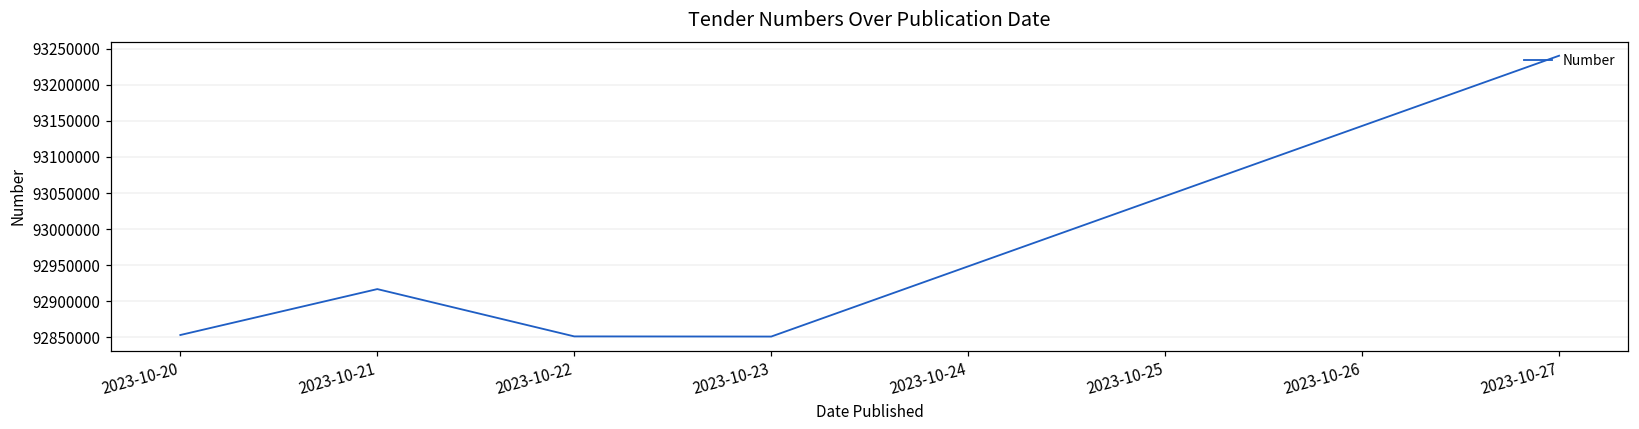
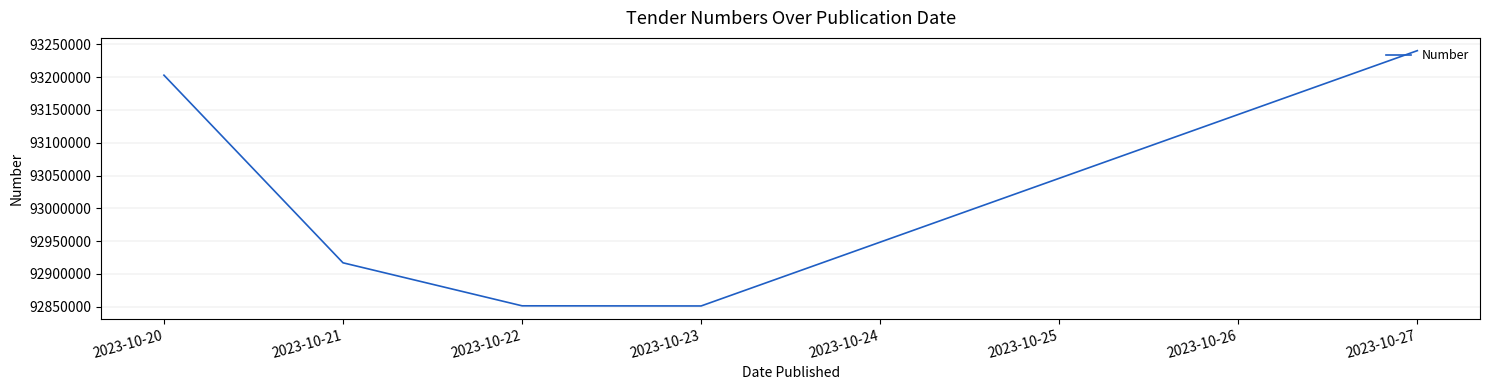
2023-10-20: 92850000 -> 93200000
